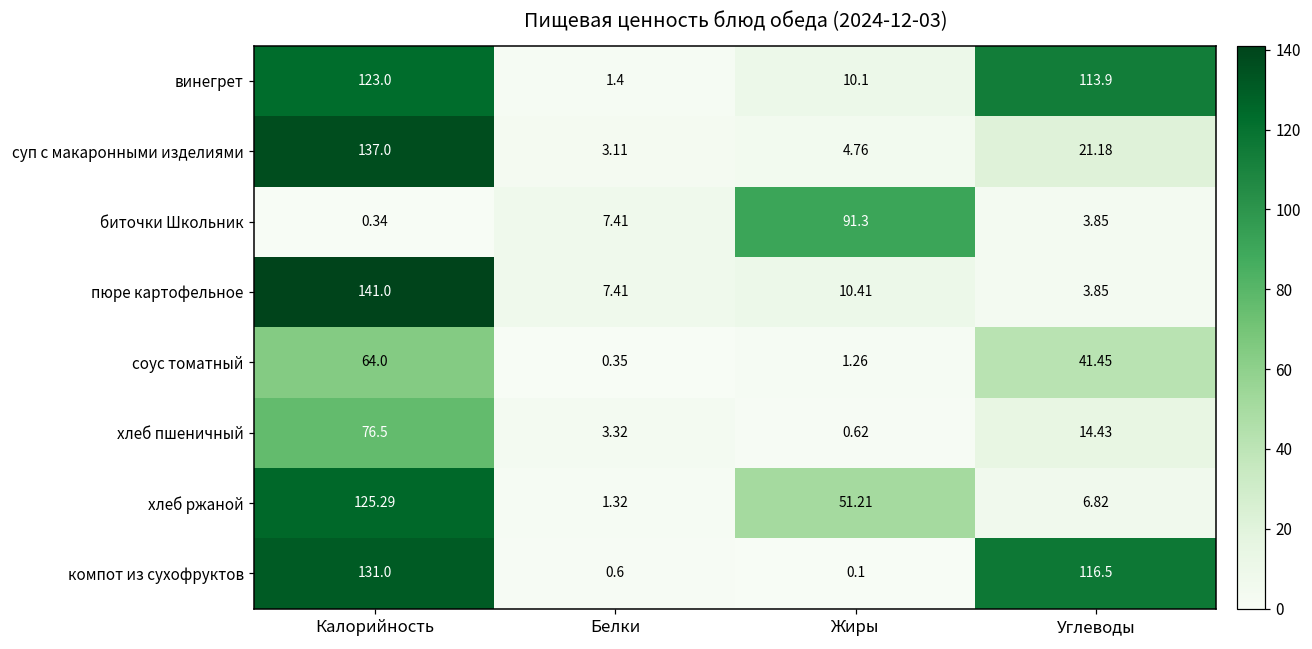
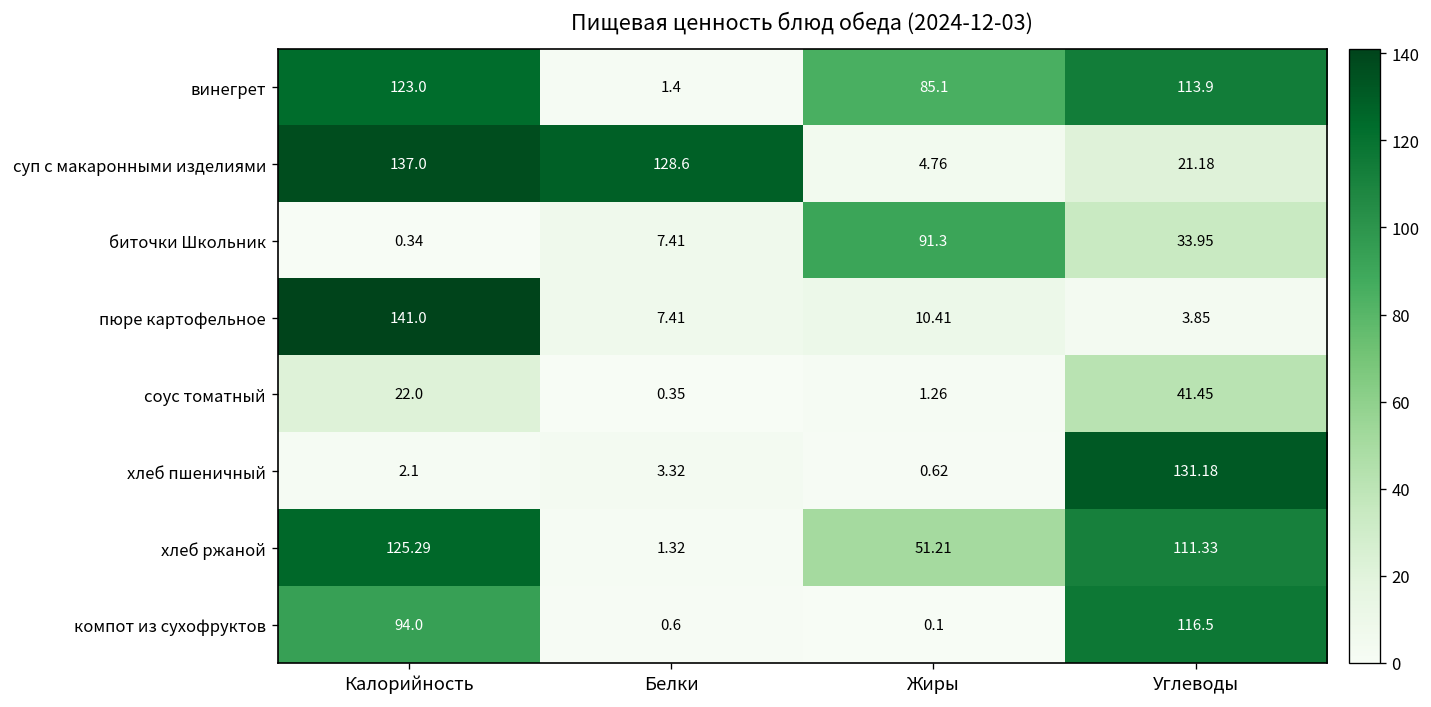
винегрет, Жиры: 10.1 -> 85.1
суп с макаронными изделиями, Белки: 3.11 -> 128.6
биточки Школьник, Углеводы: 3.85 -> 33.95
соус томатный, Калорийность: 64.0 -> 22.0
хлеб пшеничный, Калорийность: 76.5 -> 2.1
хлеб пшеничный, Углеводы: 14.43 -> 131.18
хлеб ржаной, Углеводы: 6.82 -> 111.33
компот из сухофруктов, Калорийность: 131.0 -> 94.0
